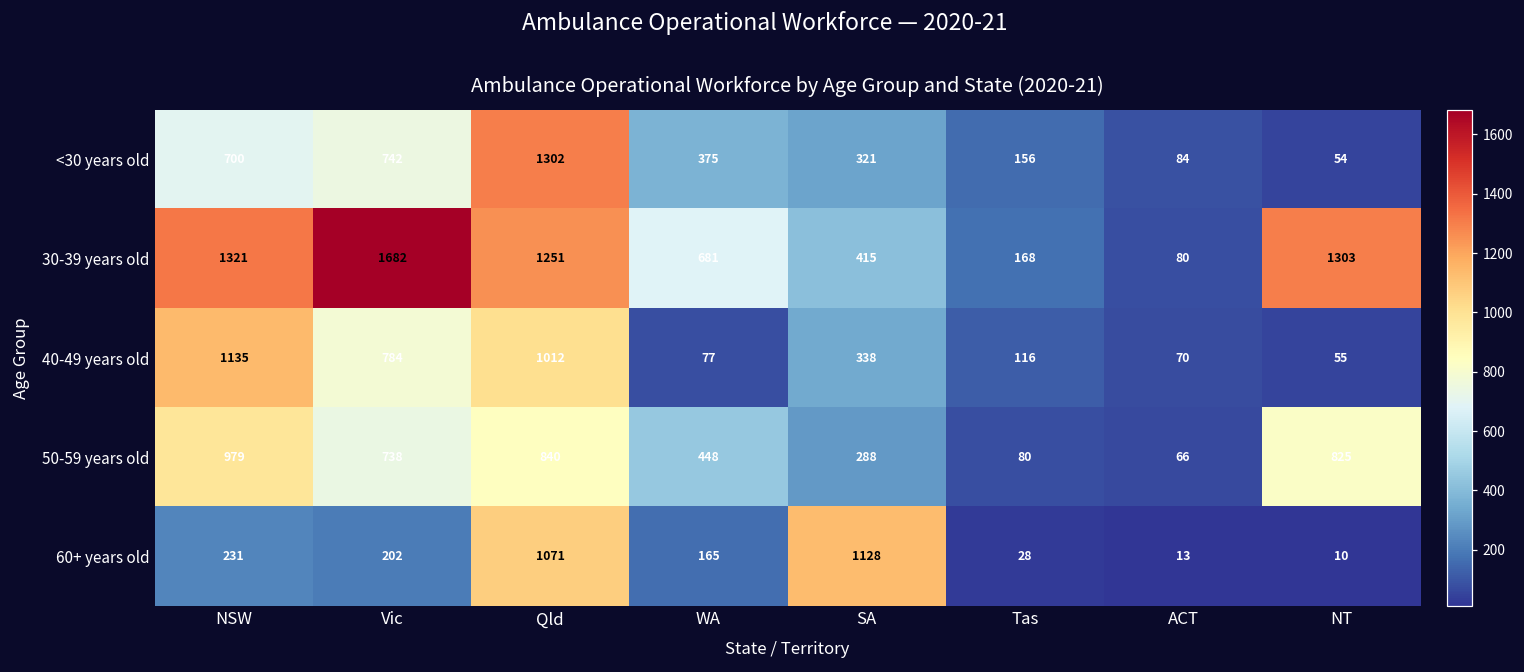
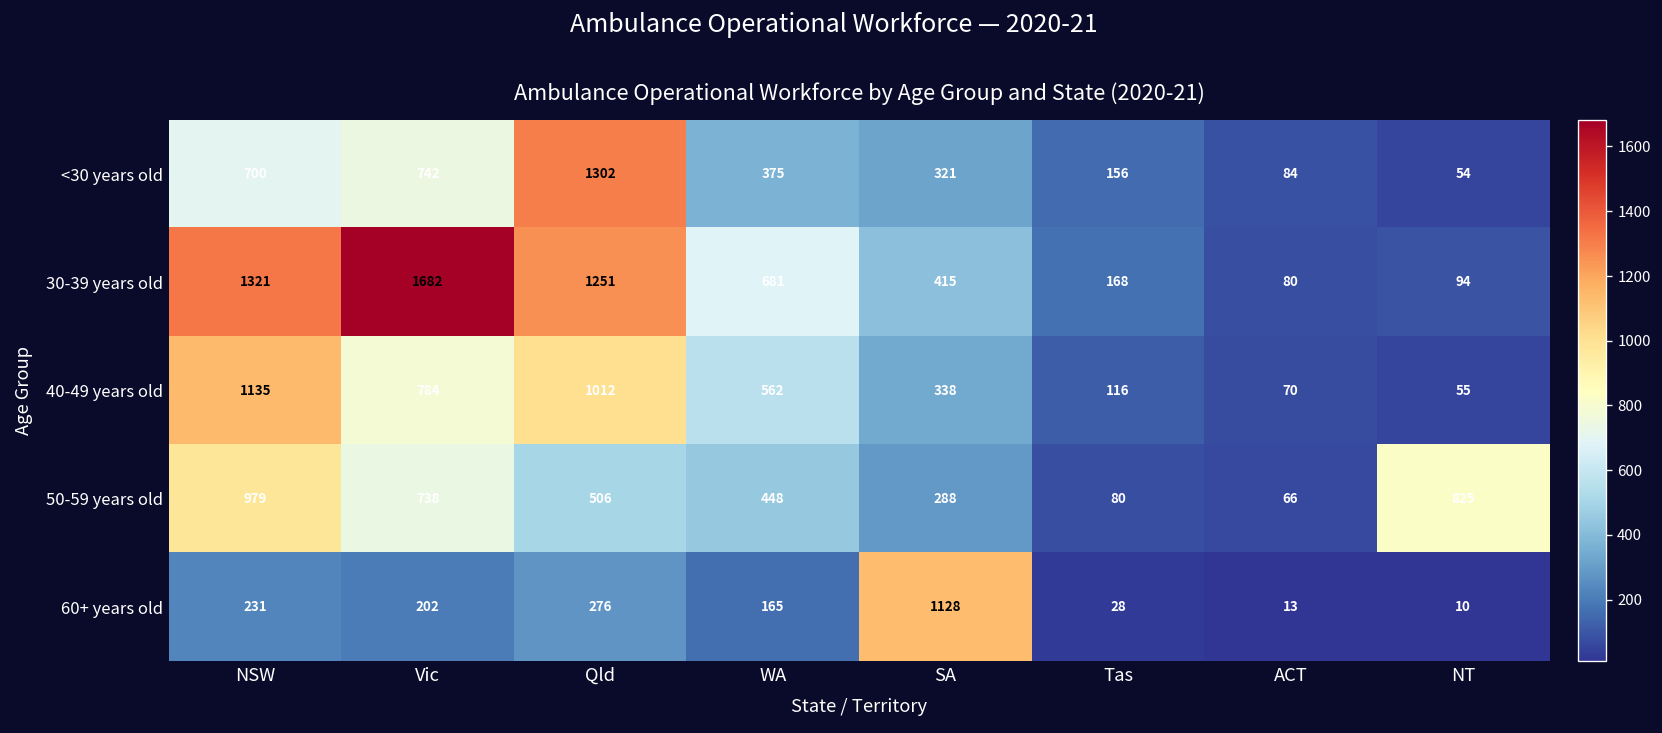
30-39 years old, NT: 1303 -> 94
40-49 years old, WA: 77 -> 562
50-59 years old, Qld: 840 -> 506
60+ years old, Qld: 1071 -> 276
